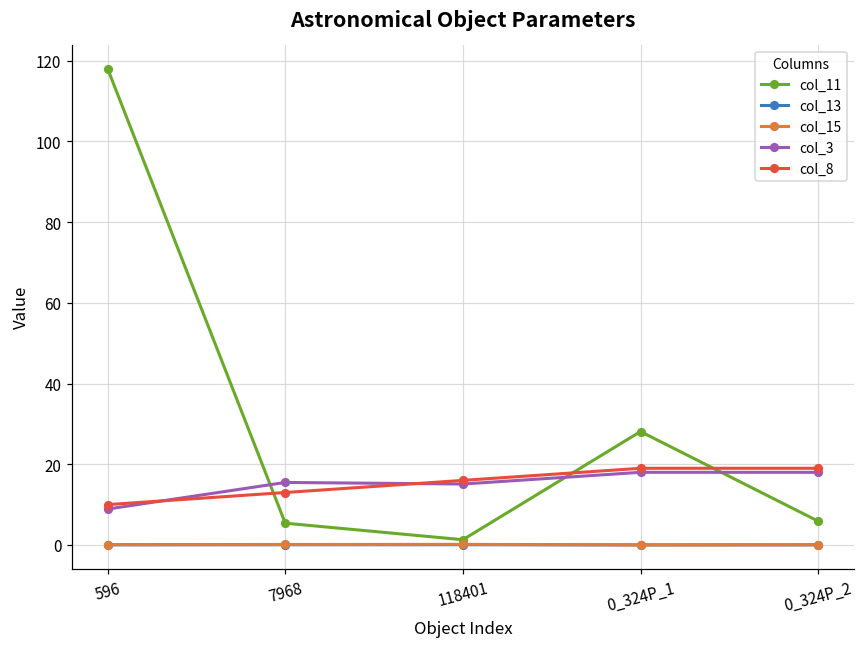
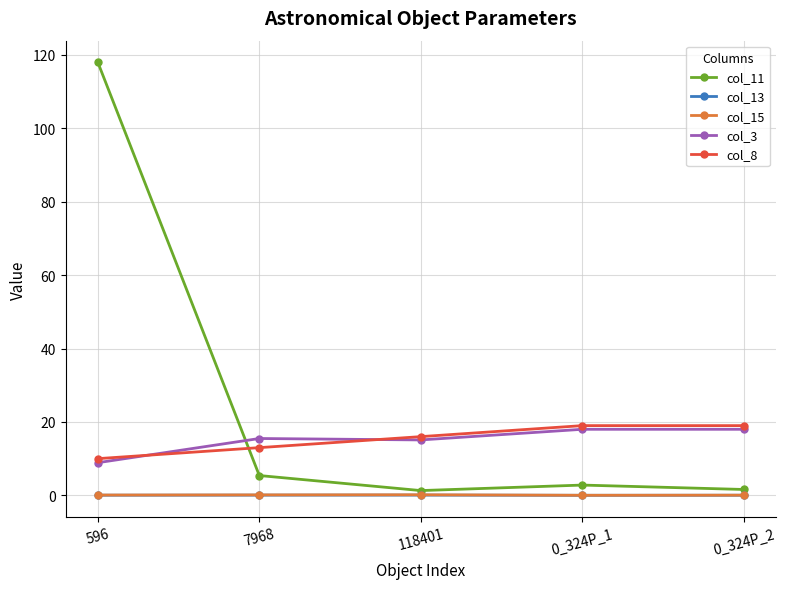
col_11, 0_324P_1: 28 -> 3
col_11, 0_324P_2: 6 -> 2
